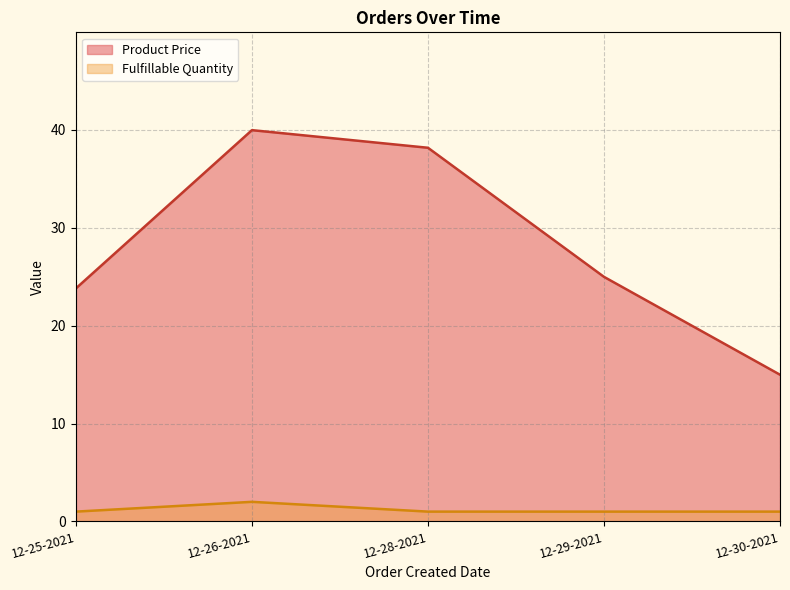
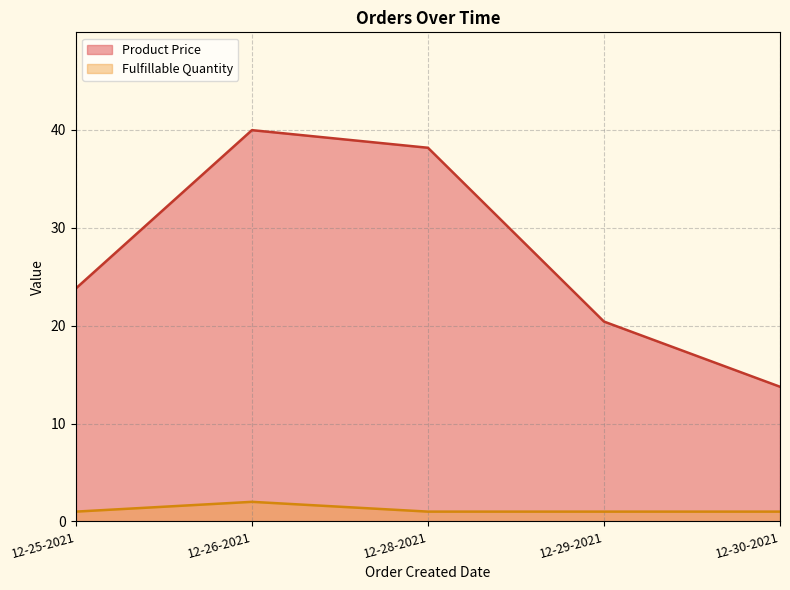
Product Price, 12-29-2021: 25 -> 20
Product Price, 12-30-2021: 15 -> 14
